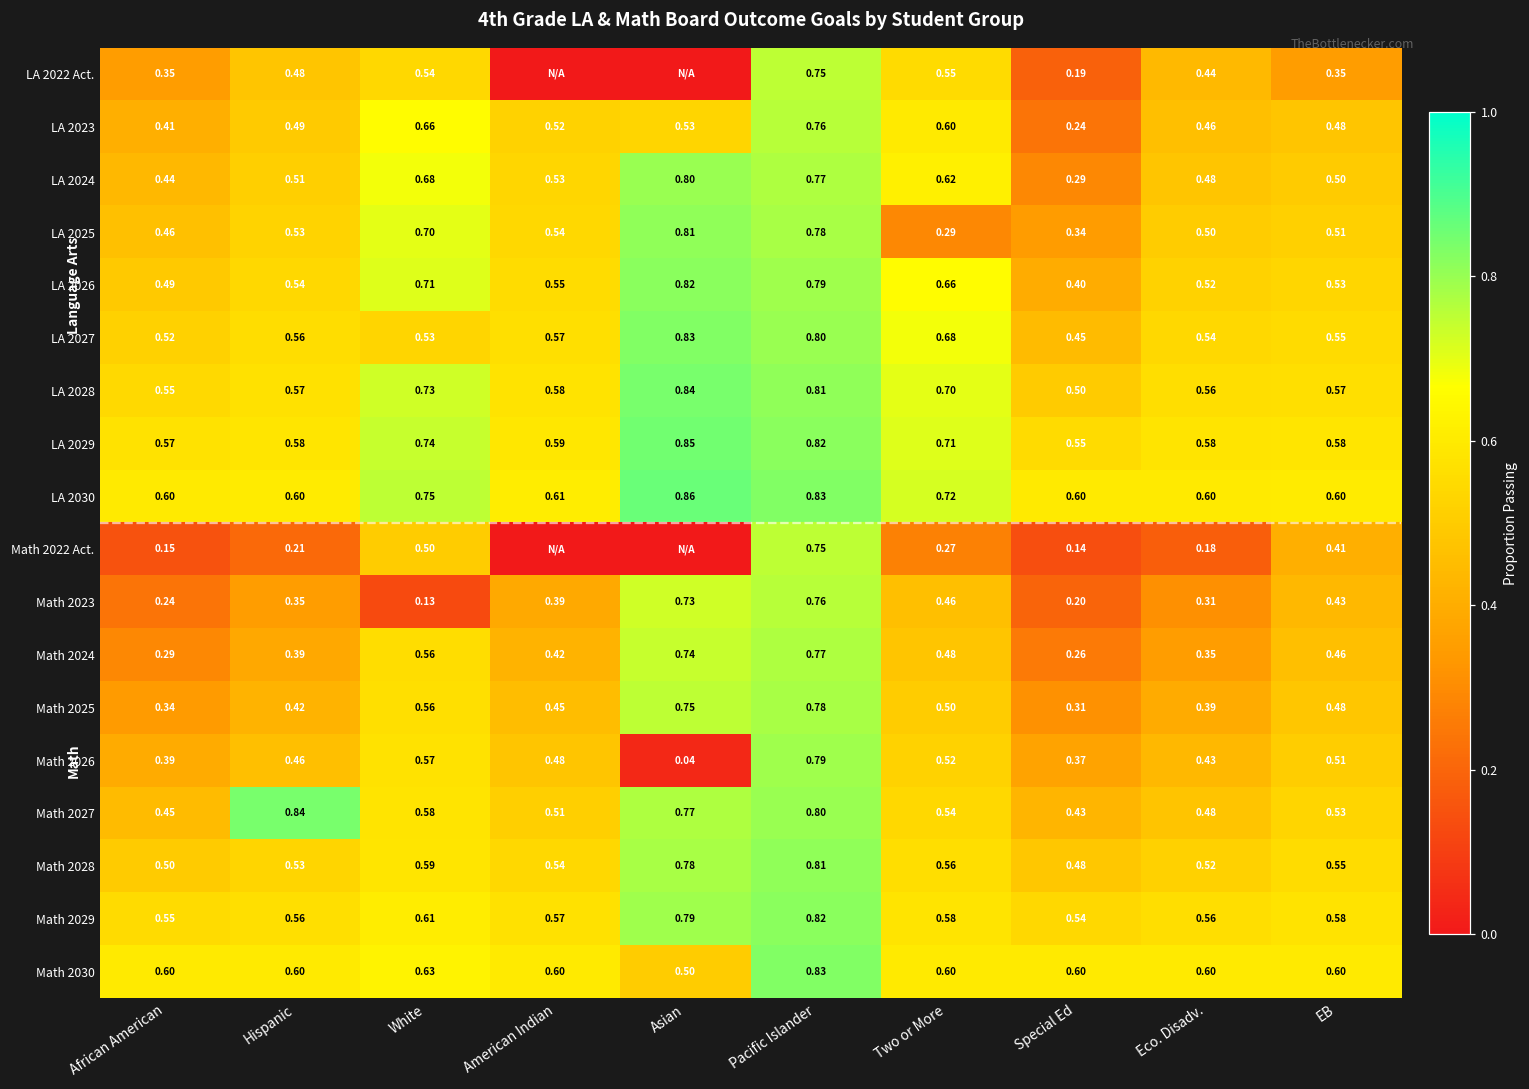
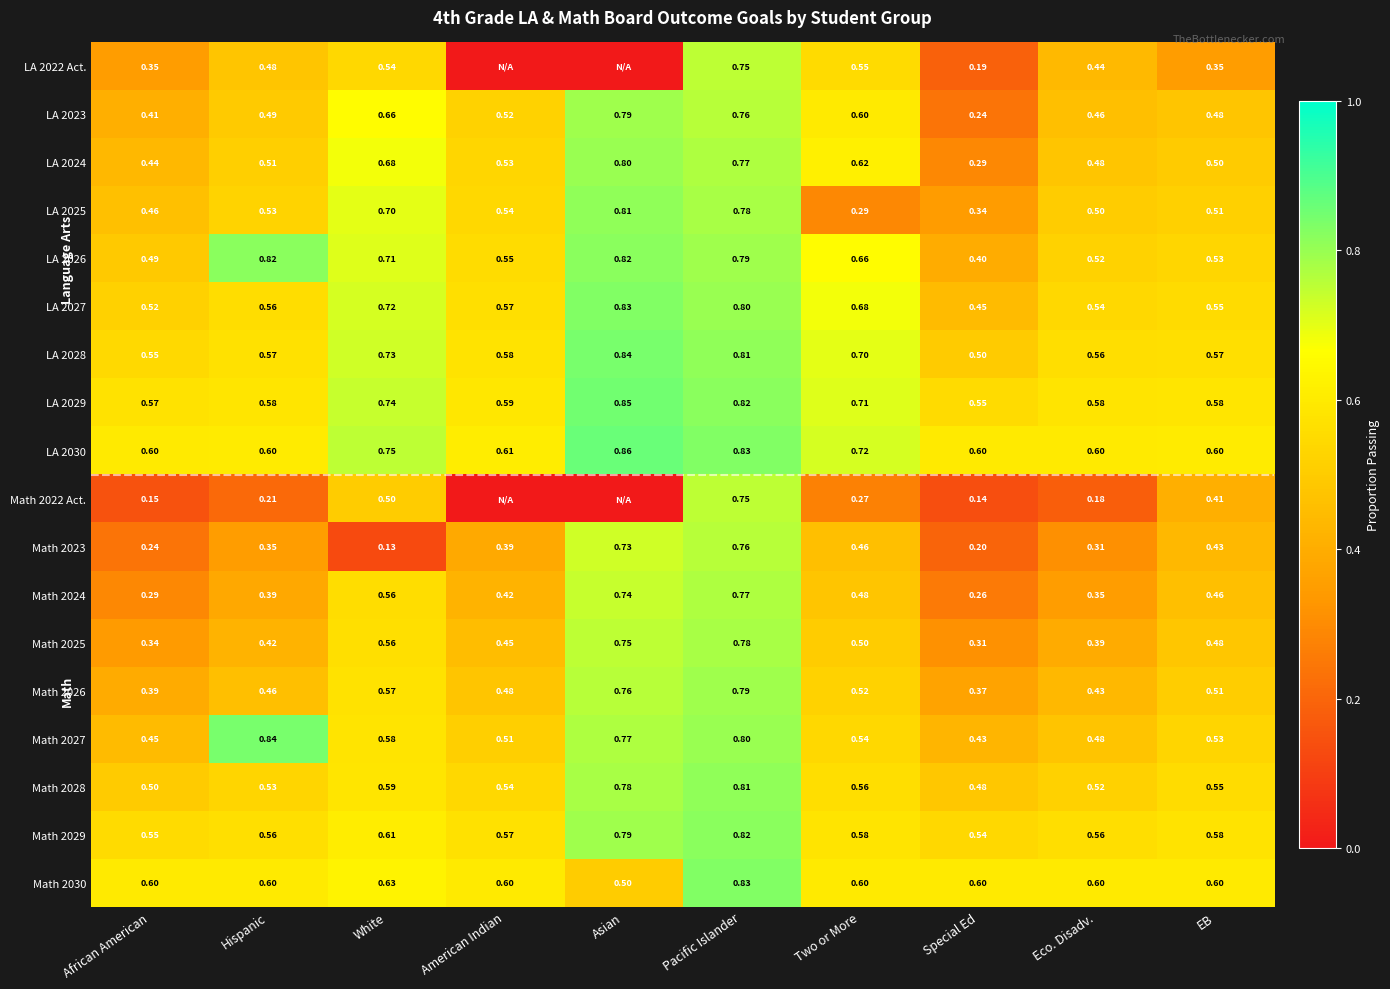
LA 2023, Asian: 0.53 -> 0.79
LA 2026, Hispanic: 0.54 -> 0.82
LA 2027, White: 0.53 -> 0.72
Math 2026, Asian: 0.04 -> 0.76
